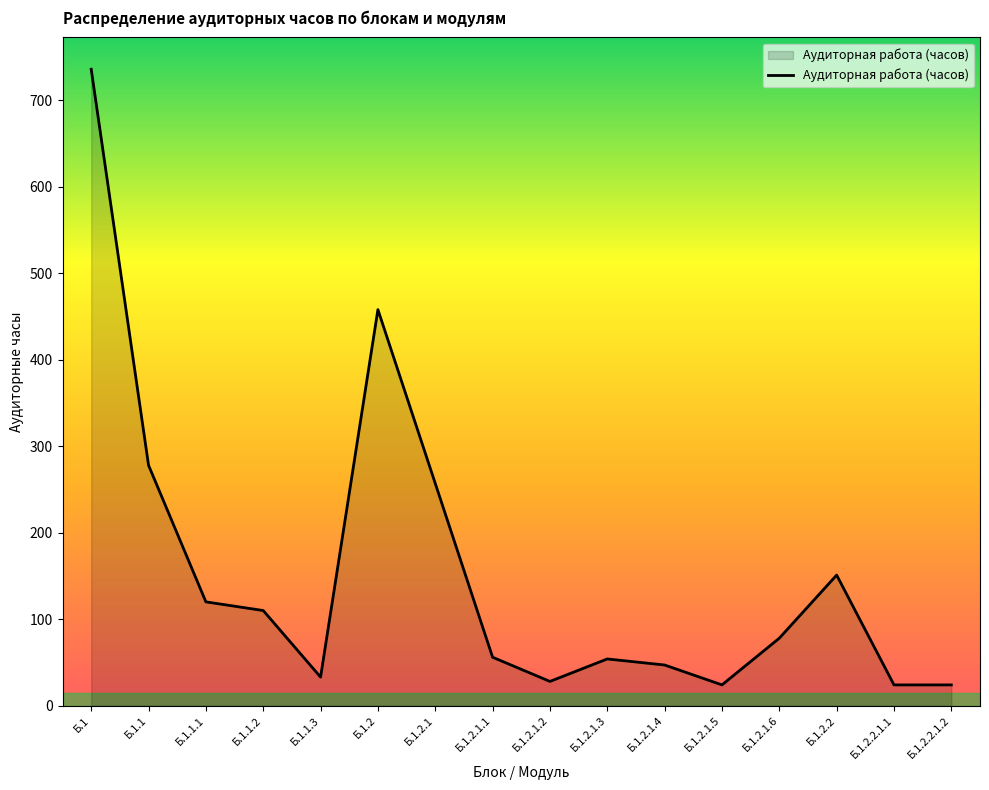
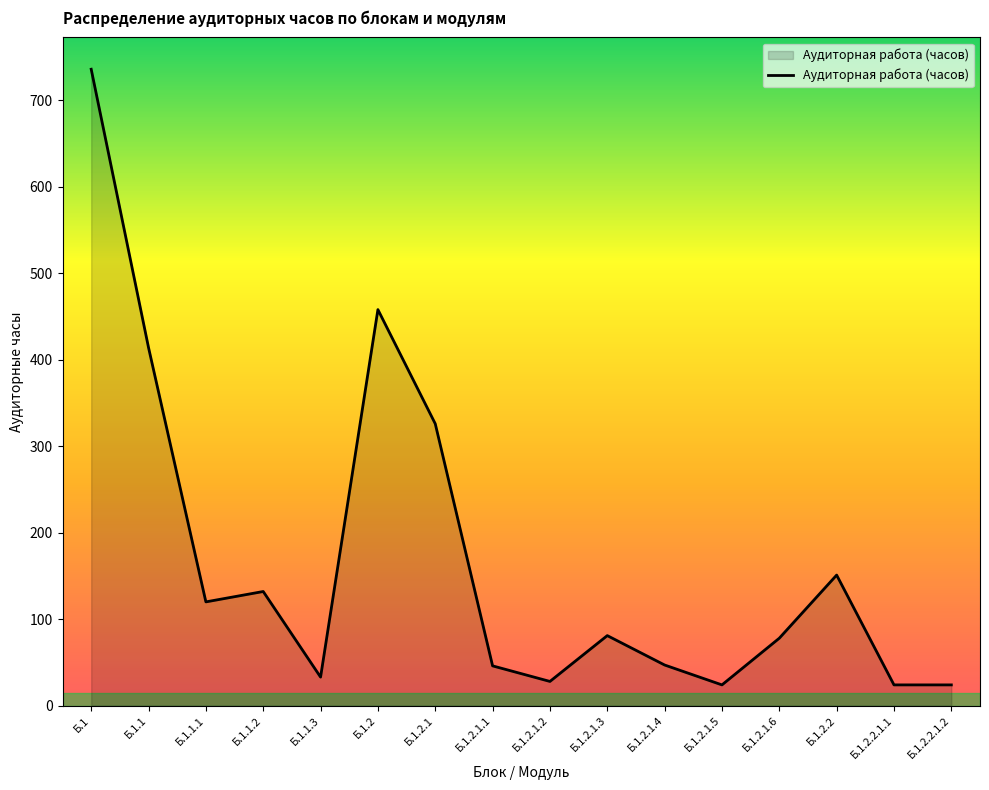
Б.1.1: 280 -> 410
Б.1.1.2: 110 -> 130
Б.1.2.1: 260 -> 330
Б.1.2.1.1: 60 -> 50
Б.1.2.1.3: 50 -> 80
